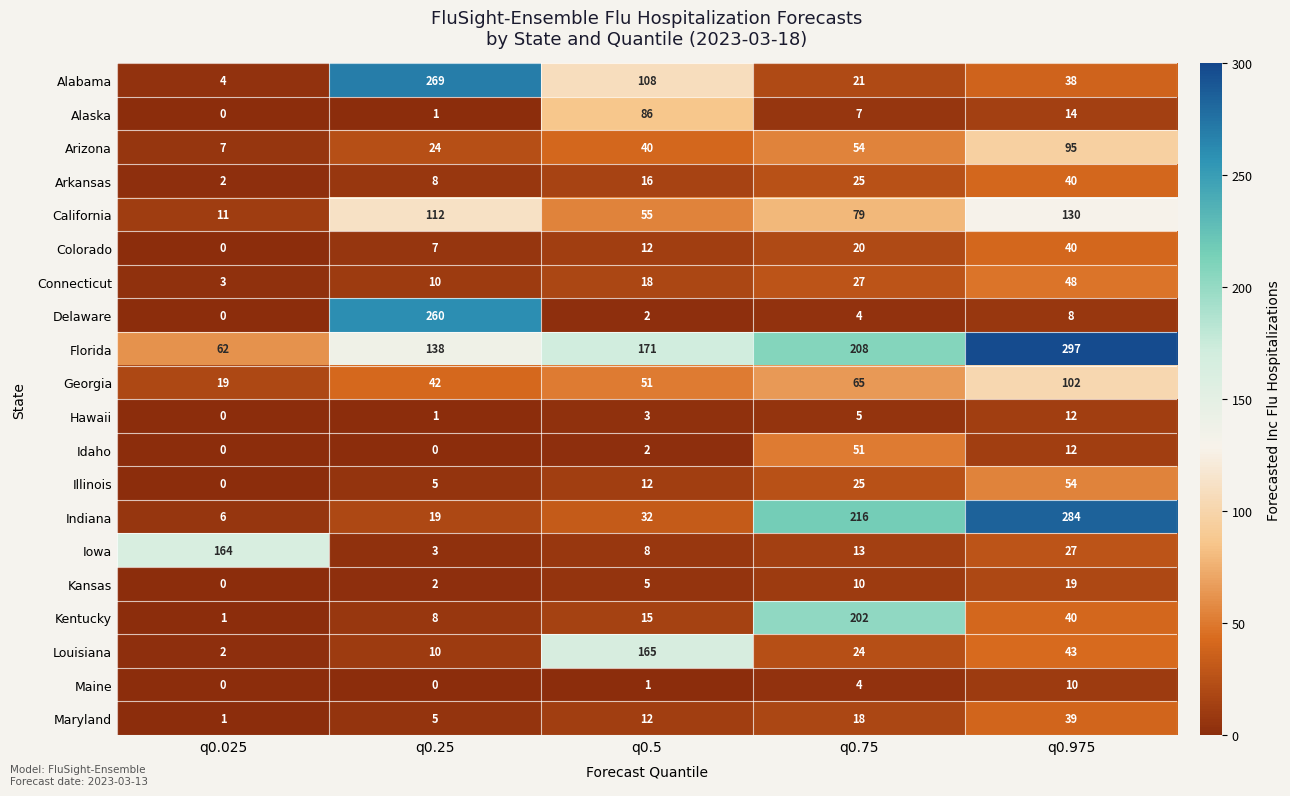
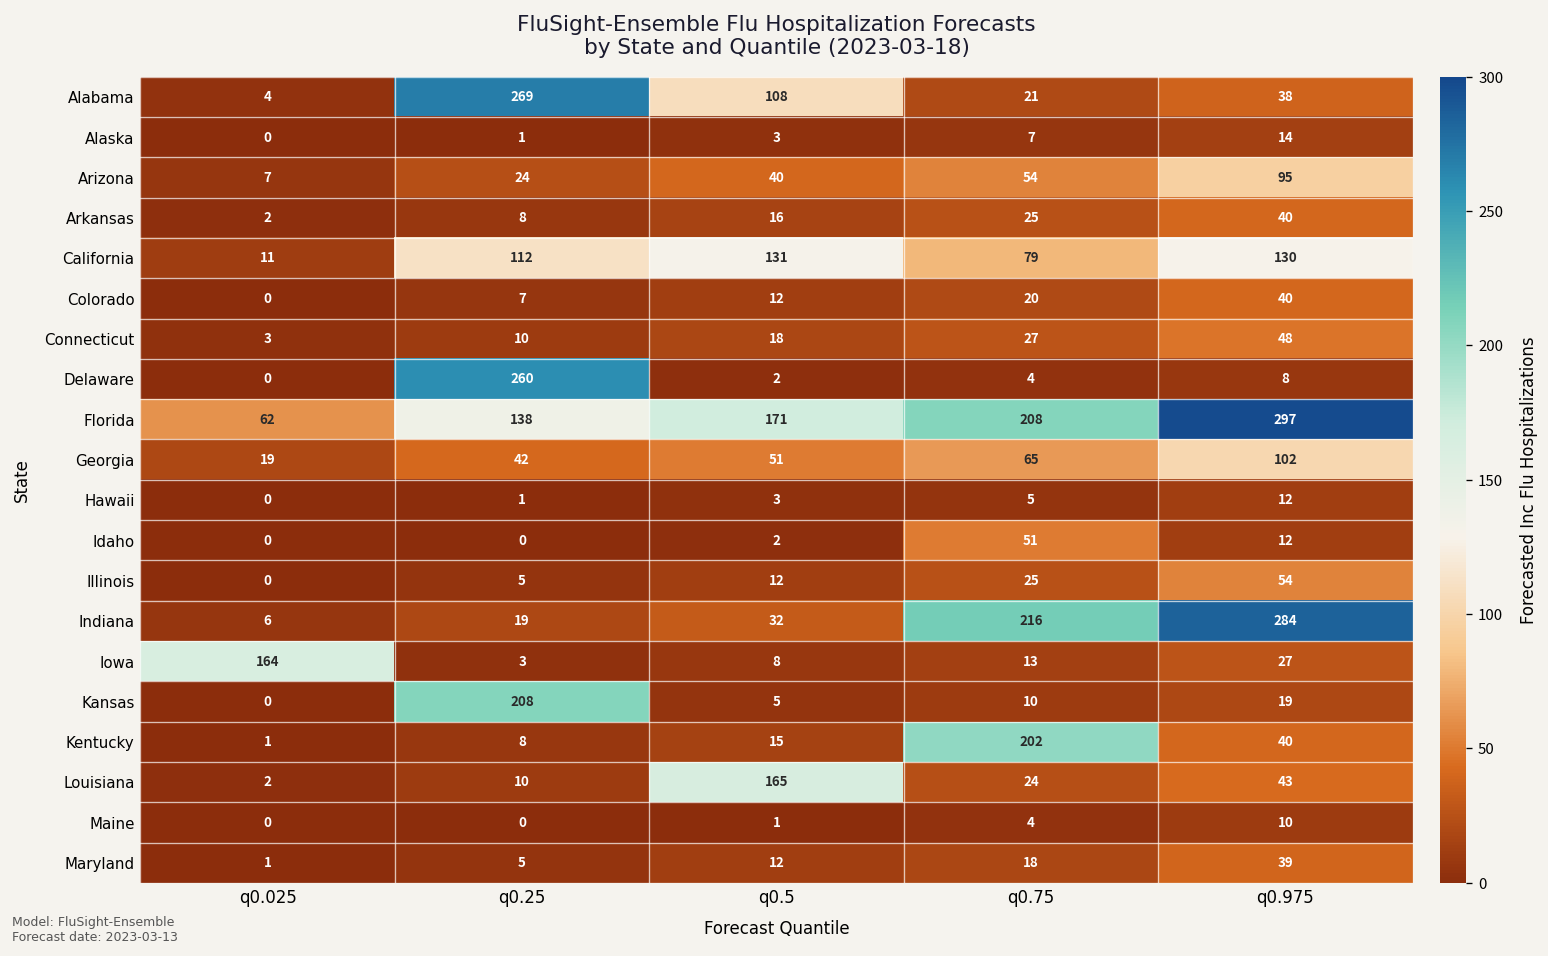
Alaska, q0.5: 86 -> 3
California, q0.5: 55 -> 131
Kansas, q0.25: 2 -> 208
